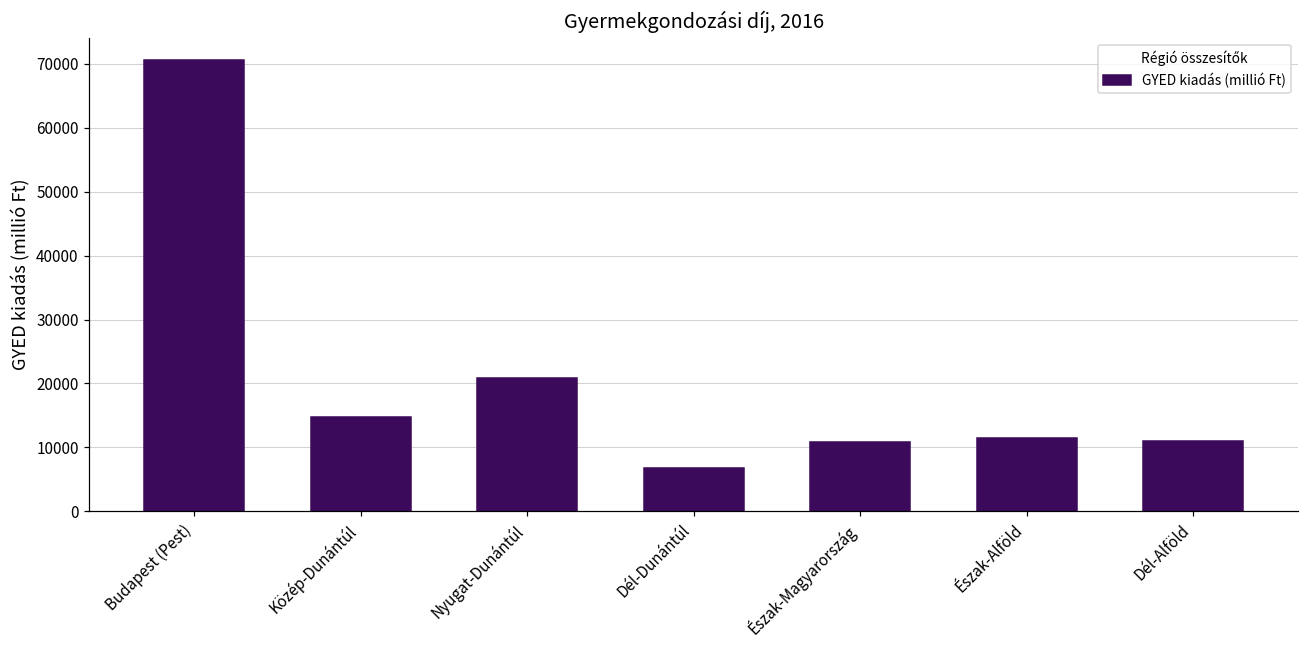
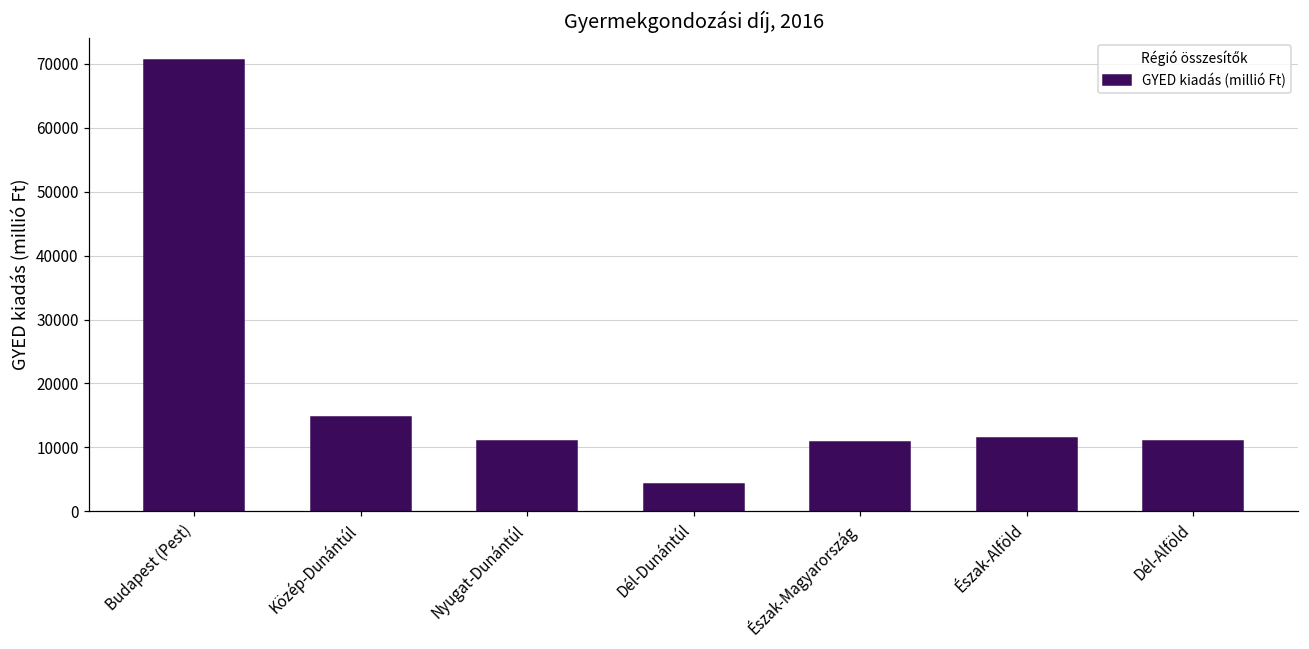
Nyugat-Dunántúl: 21000 -> 11000
Dél-Dunántúl: 7000 -> 4000
